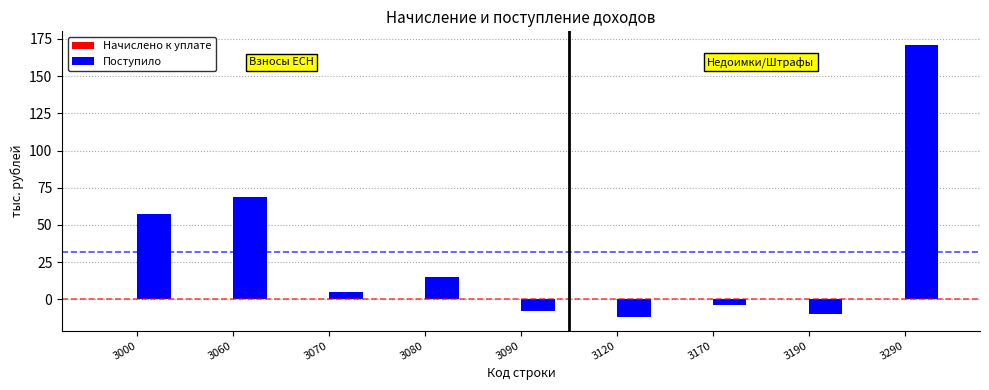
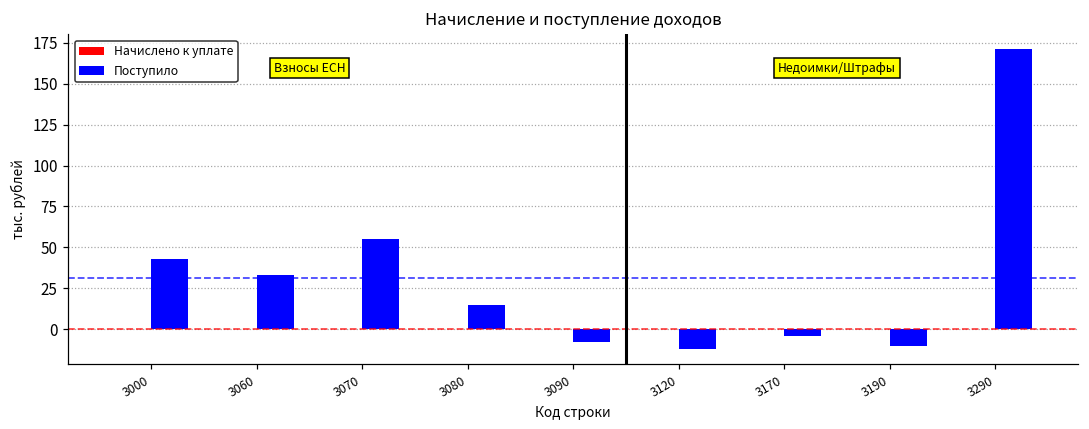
Поступило, 3000: 57 -> 43
Поступило, 3060: 69 -> 33
Поступило, 3070: 5 -> 55
